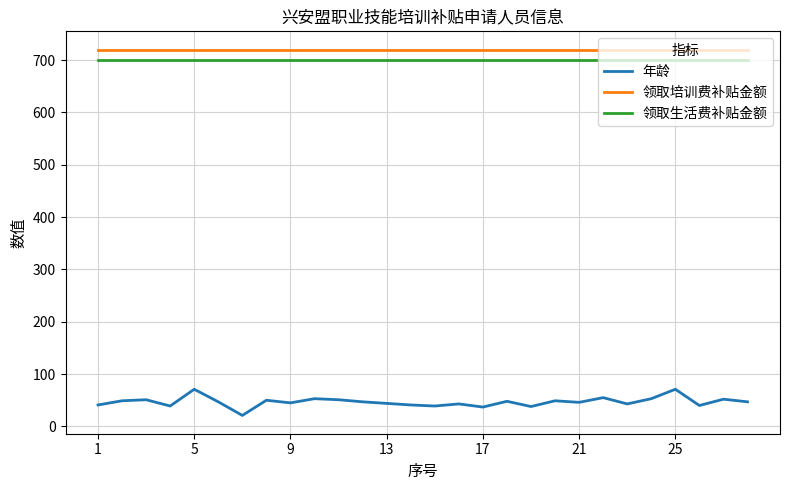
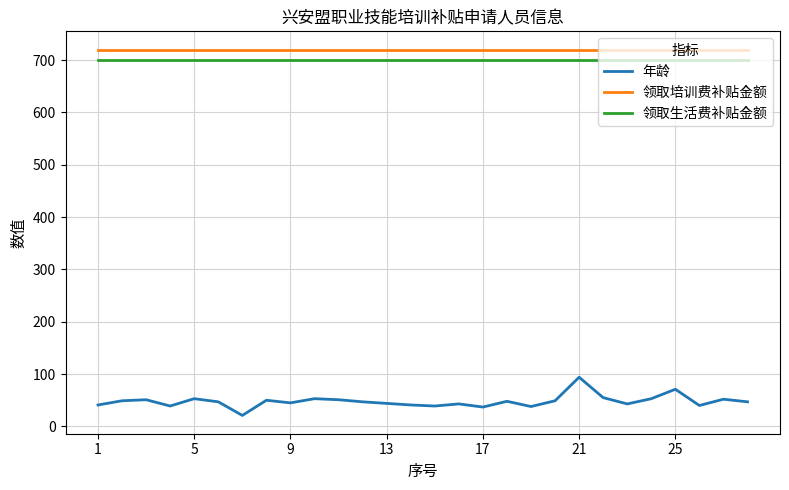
年龄, 5: 70 -> 50
年龄, 21: 50 -> 90
